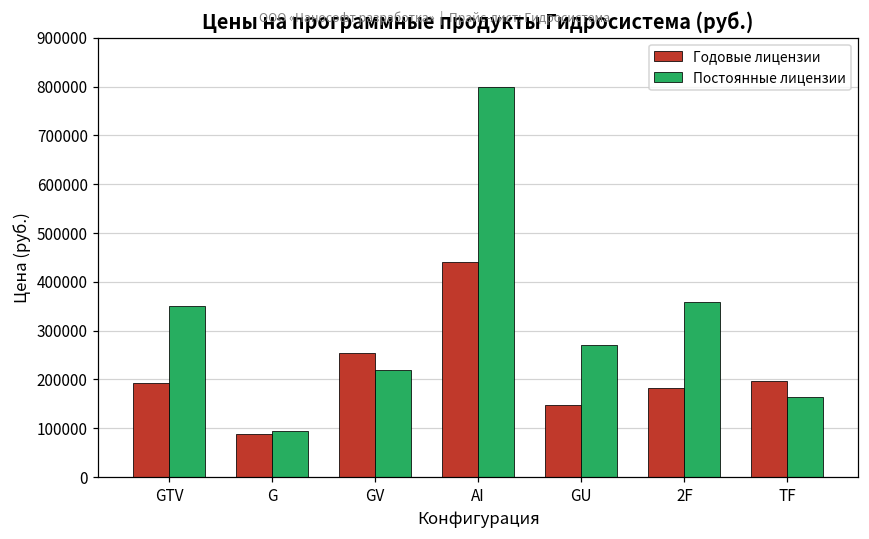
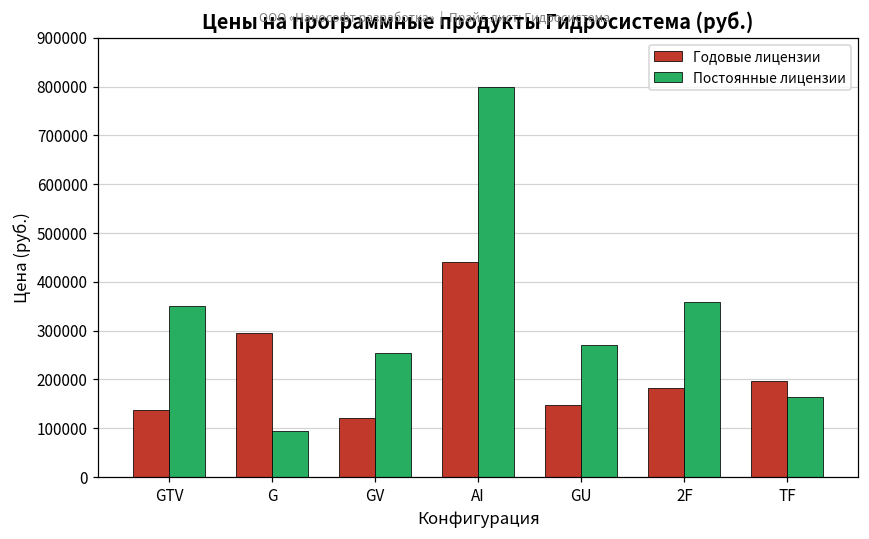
Годовые лицензии, GTV: 190000 -> 140000
Годовые лицензии, G: 90000 -> 300000
Годовые лицензии, GV: 250000 -> 120000
Постоянные лицензии, GV: 220000 -> 250000
